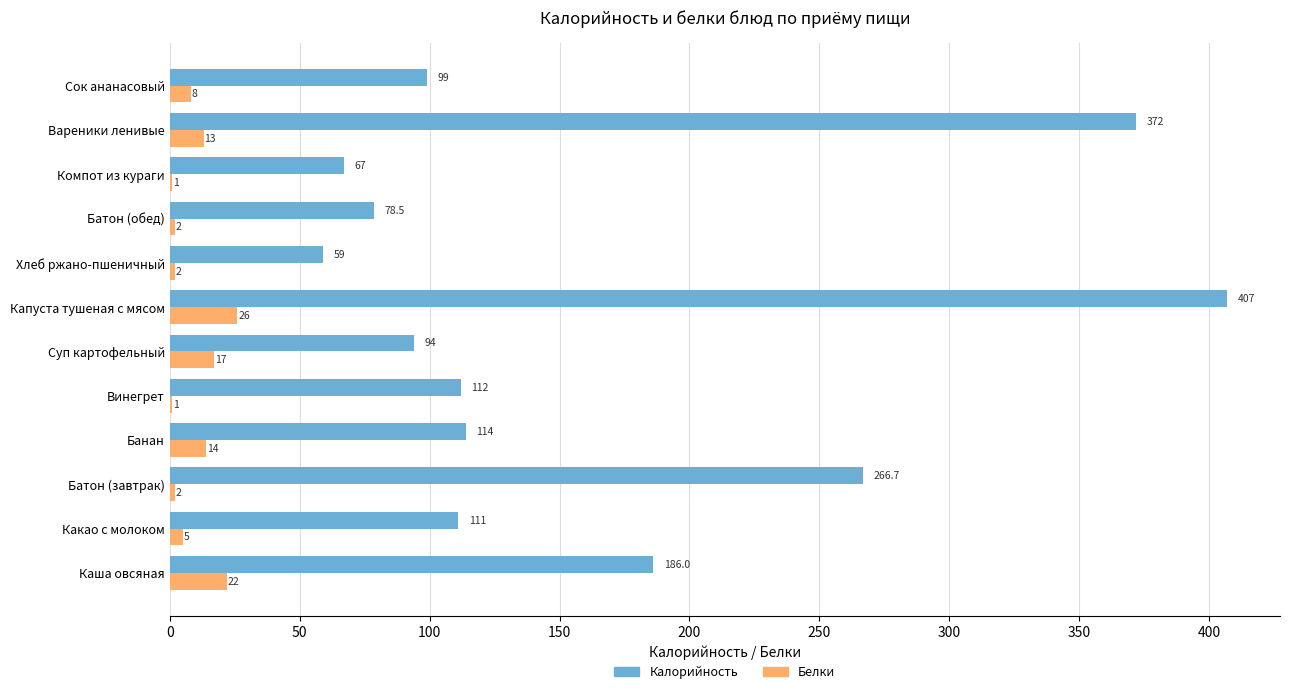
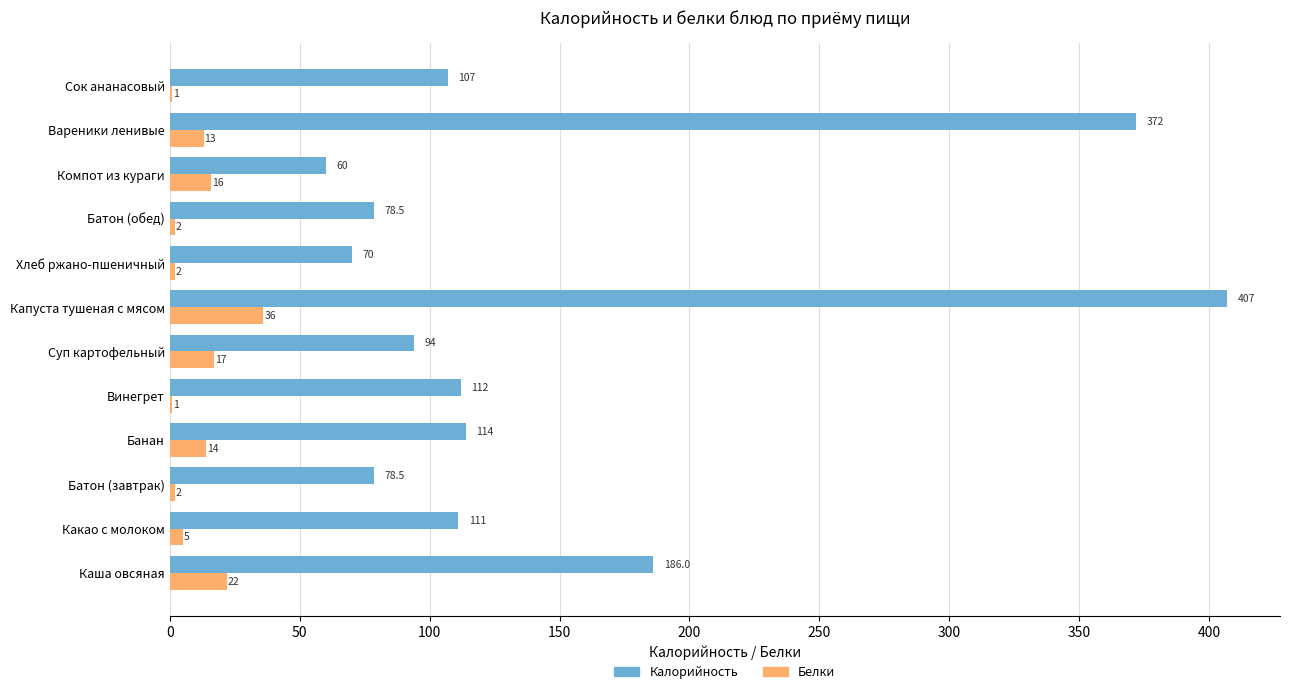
Калорийность, Сок ананасовый: 99 -> 107
Белки, Сок ананасовый: 8 -> 1
Калорийность, Компот из кураги: 67 -> 60
Белки, Компот из кураги: 1 -> 16
Калорийность, Хлеб ржано-пшеничный: 59 -> 70
Белки, Капуста тушеная с мясом: 26 -> 36
Калорийность, Батон (завтрак): 266.7 -> 78.5
